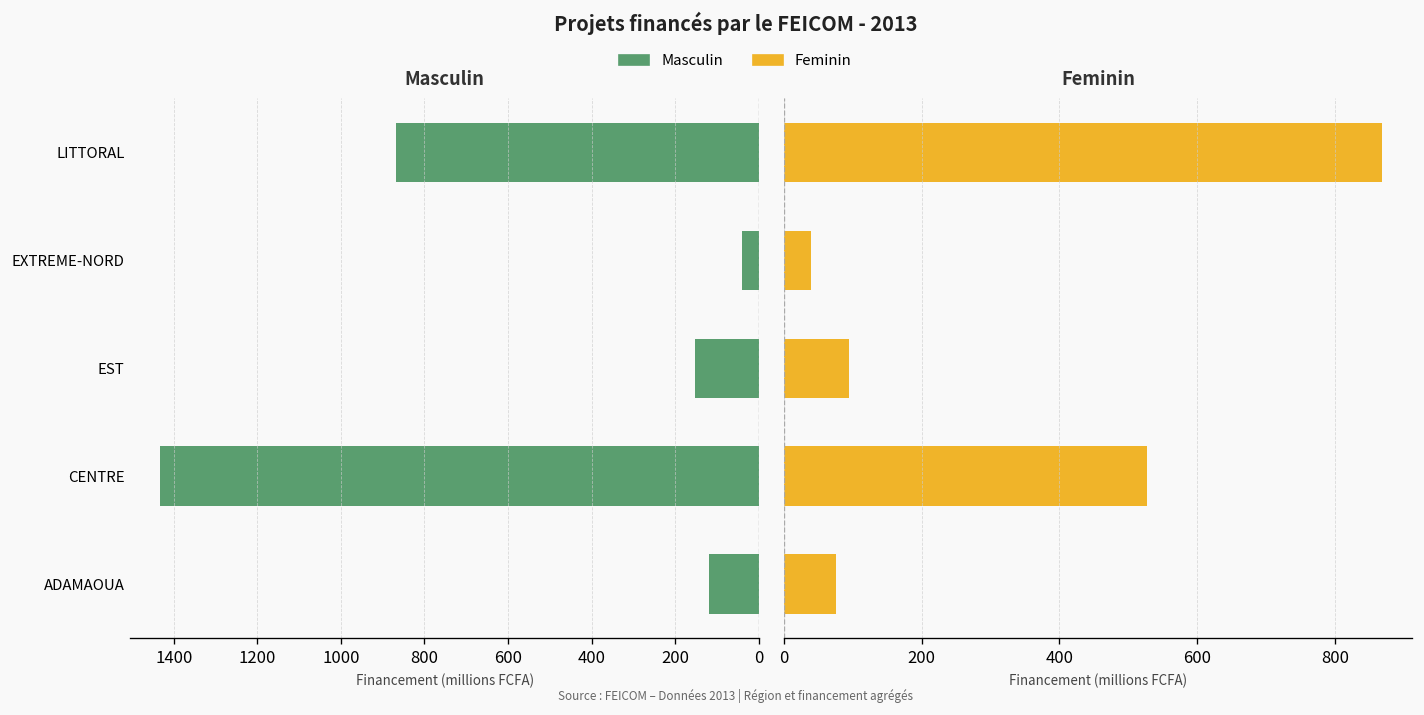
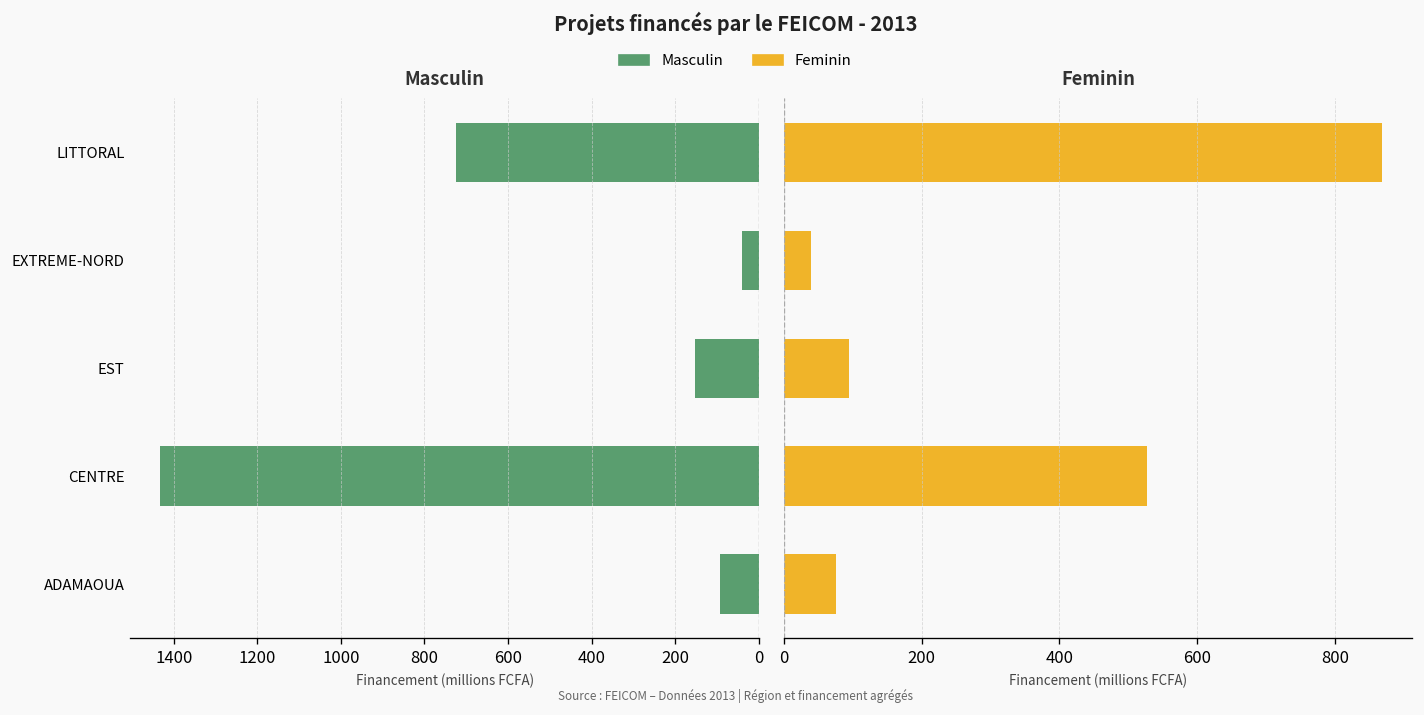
Masculin, LITTORAL: 870 -> 720
Masculin, ADAMAOUA: 120 -> 90
